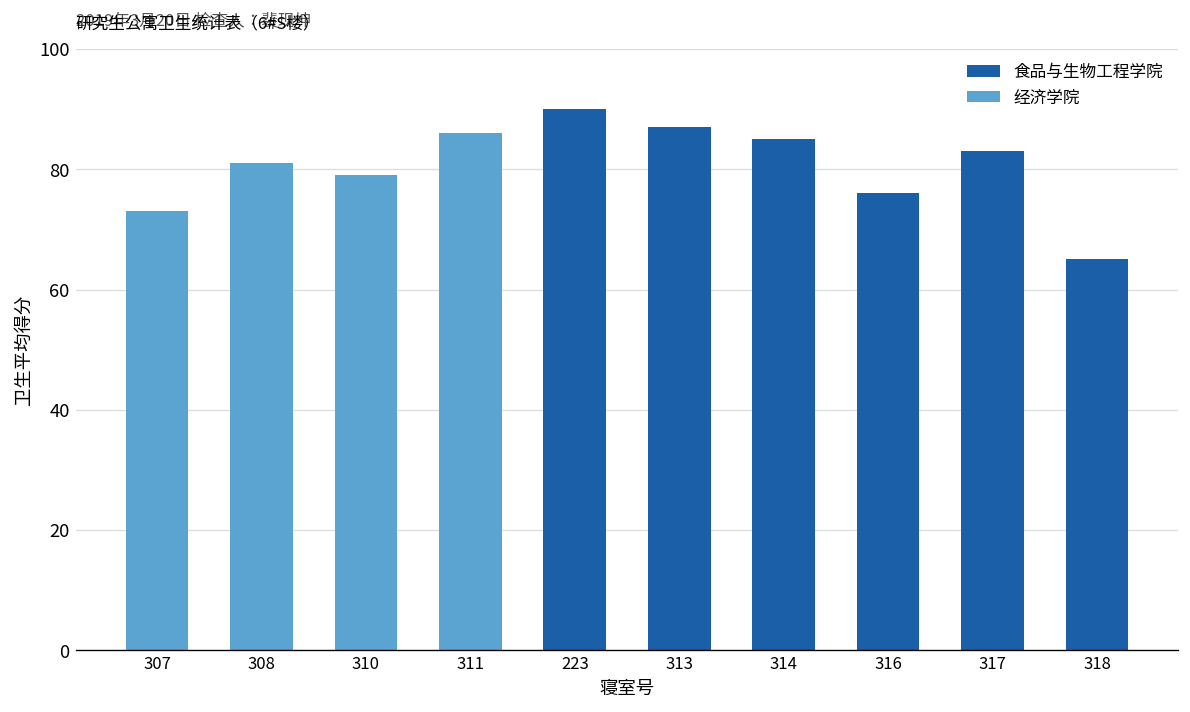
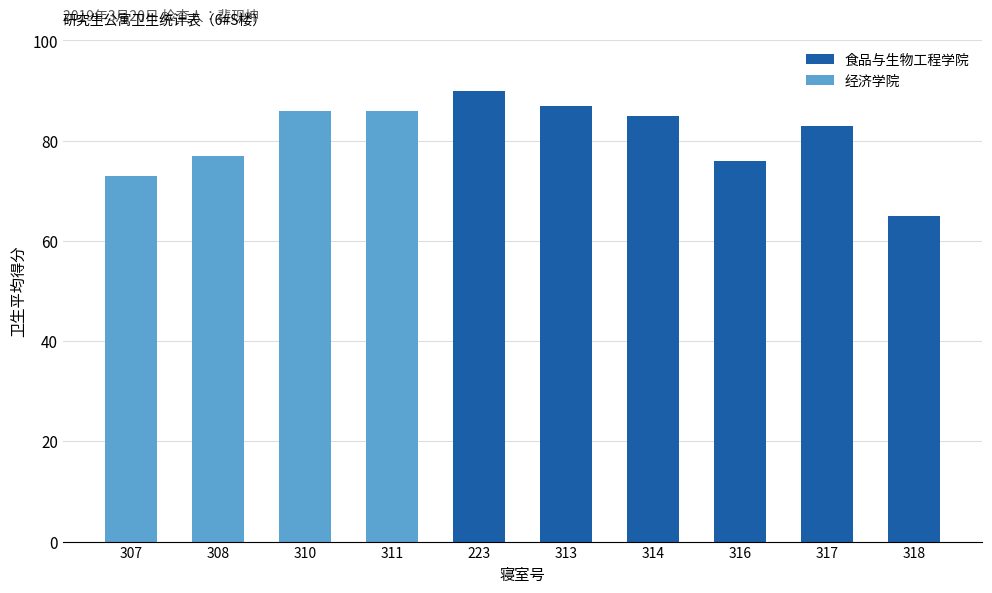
经济学院, 308: 81 -> 77
经济学院, 310: 79 -> 86
